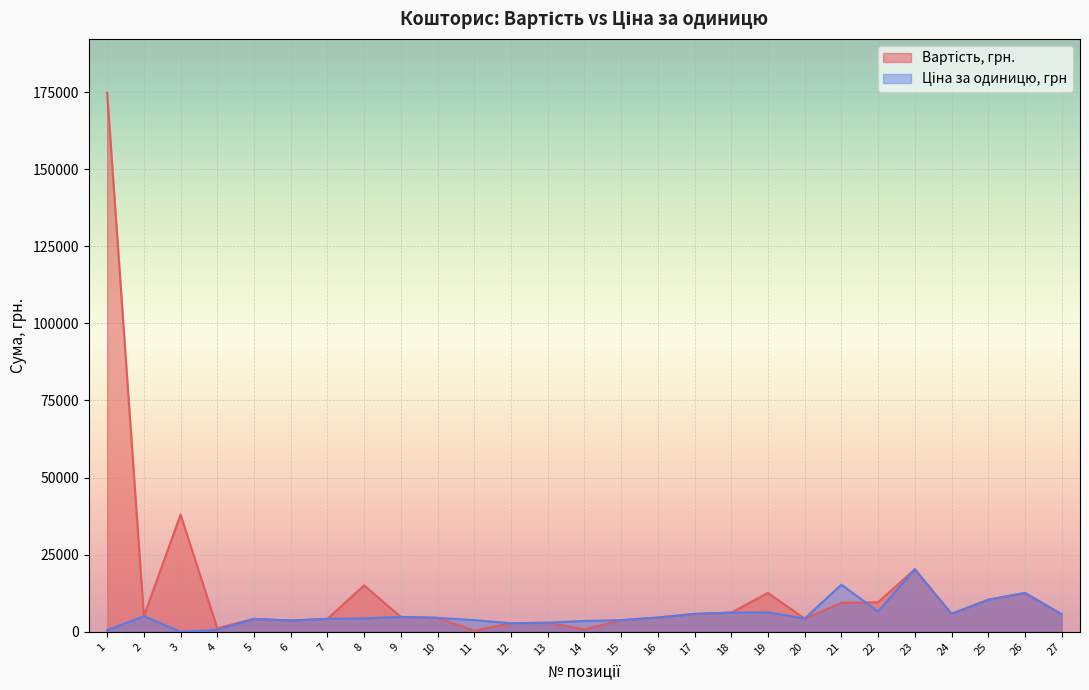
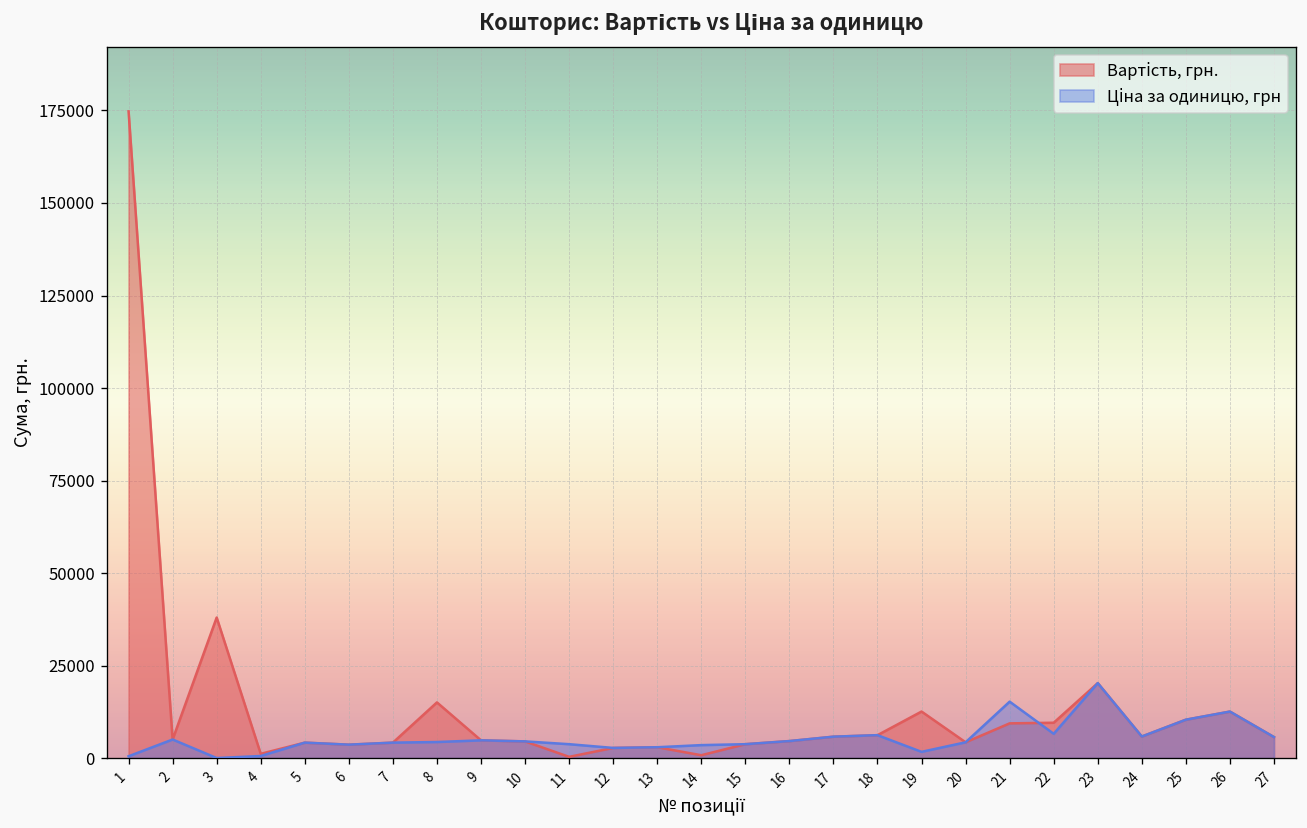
Ціна за одиницю, грн, 19: 6000 -> 2000
